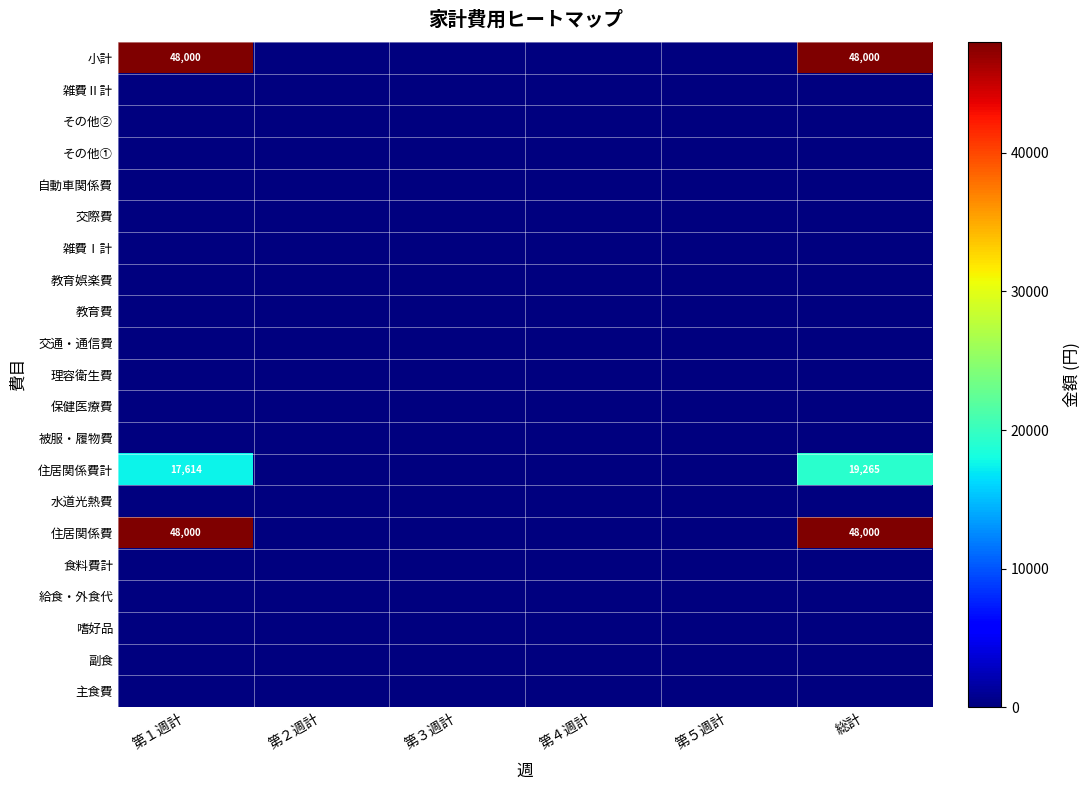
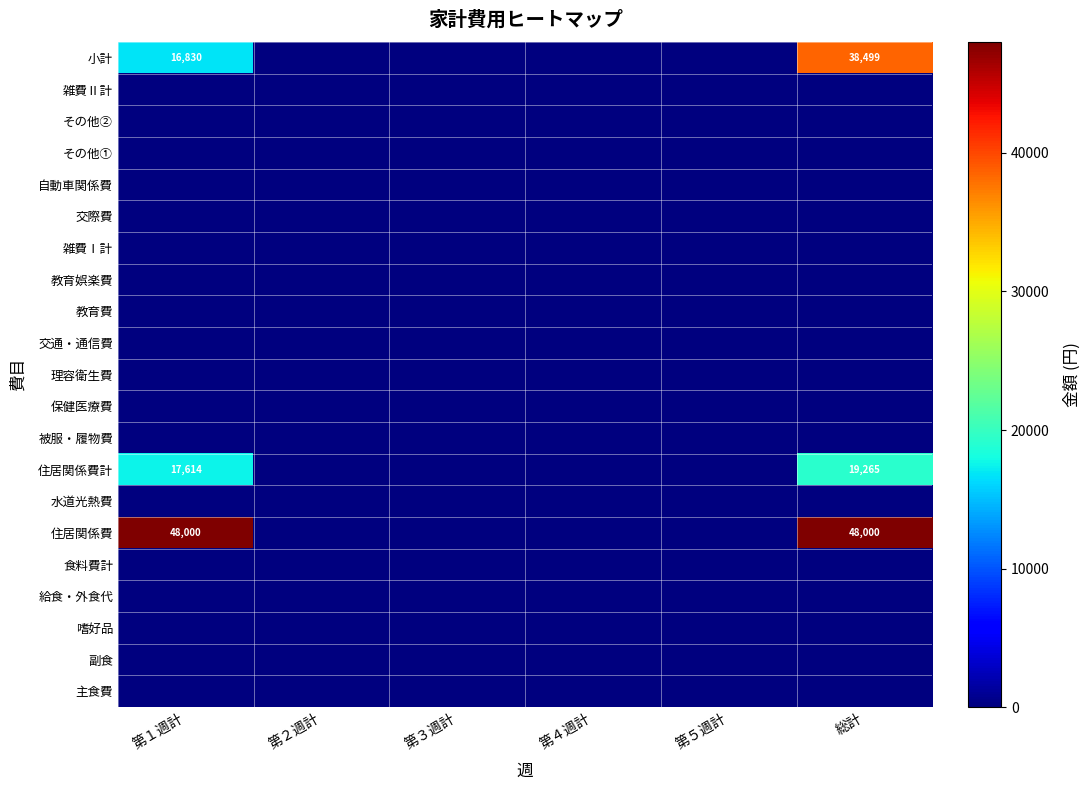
小計, 第１週計: 48,000 -> 16,830
小計, 総計: 48,000 -> 38,499
